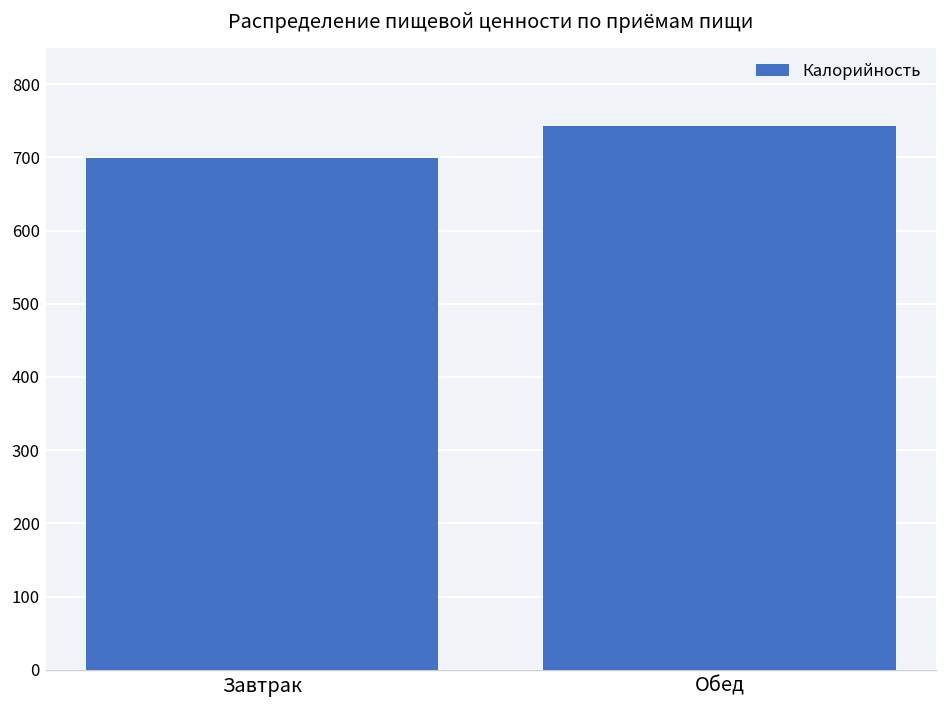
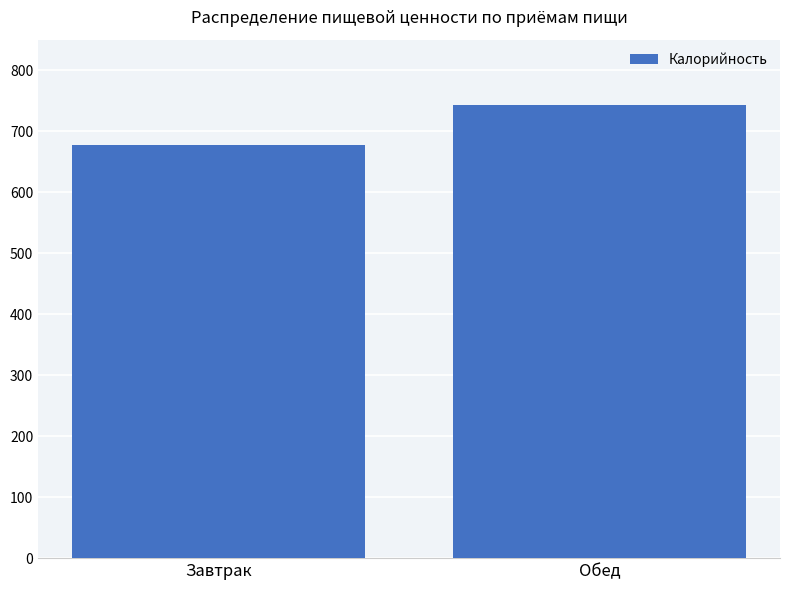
Завтрак: 700 -> 680
